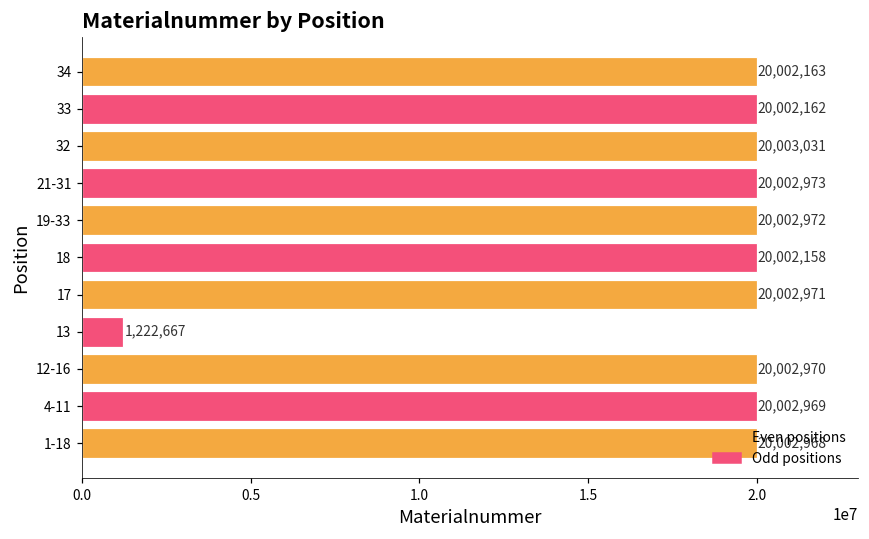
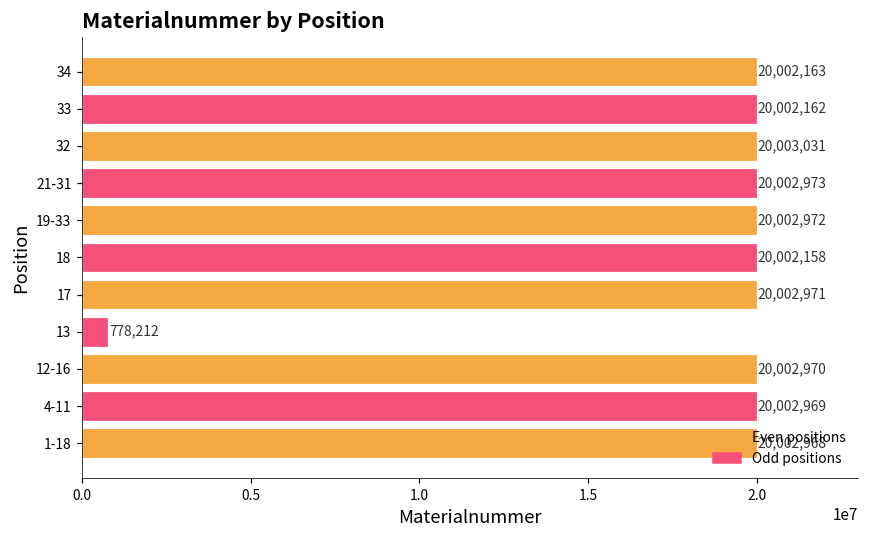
13: 1,222,667 -> 778,212
